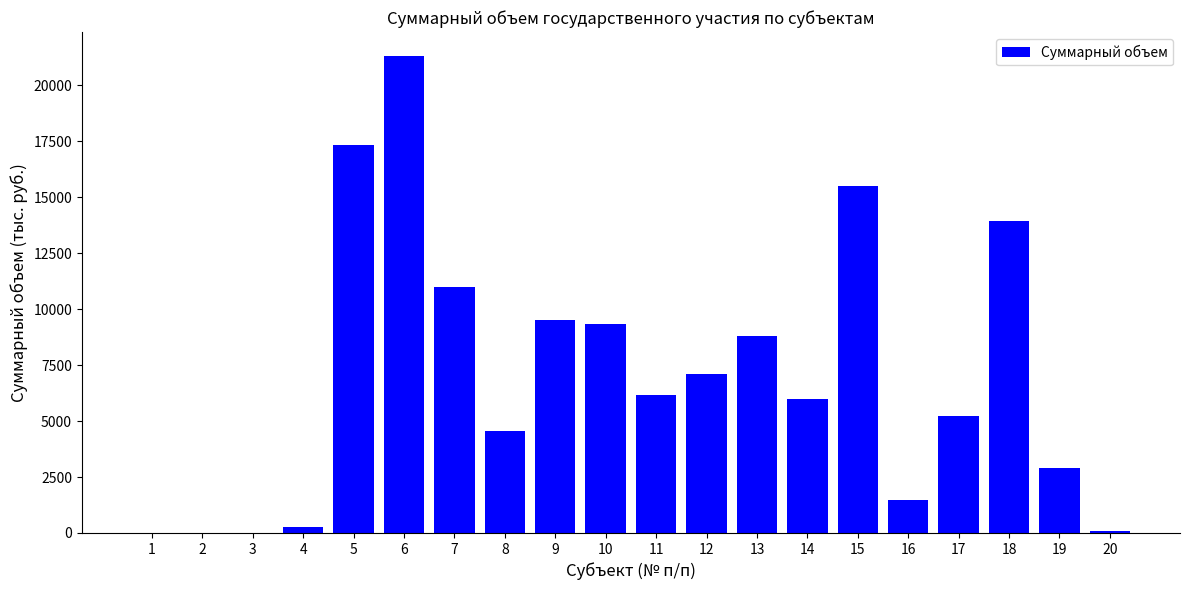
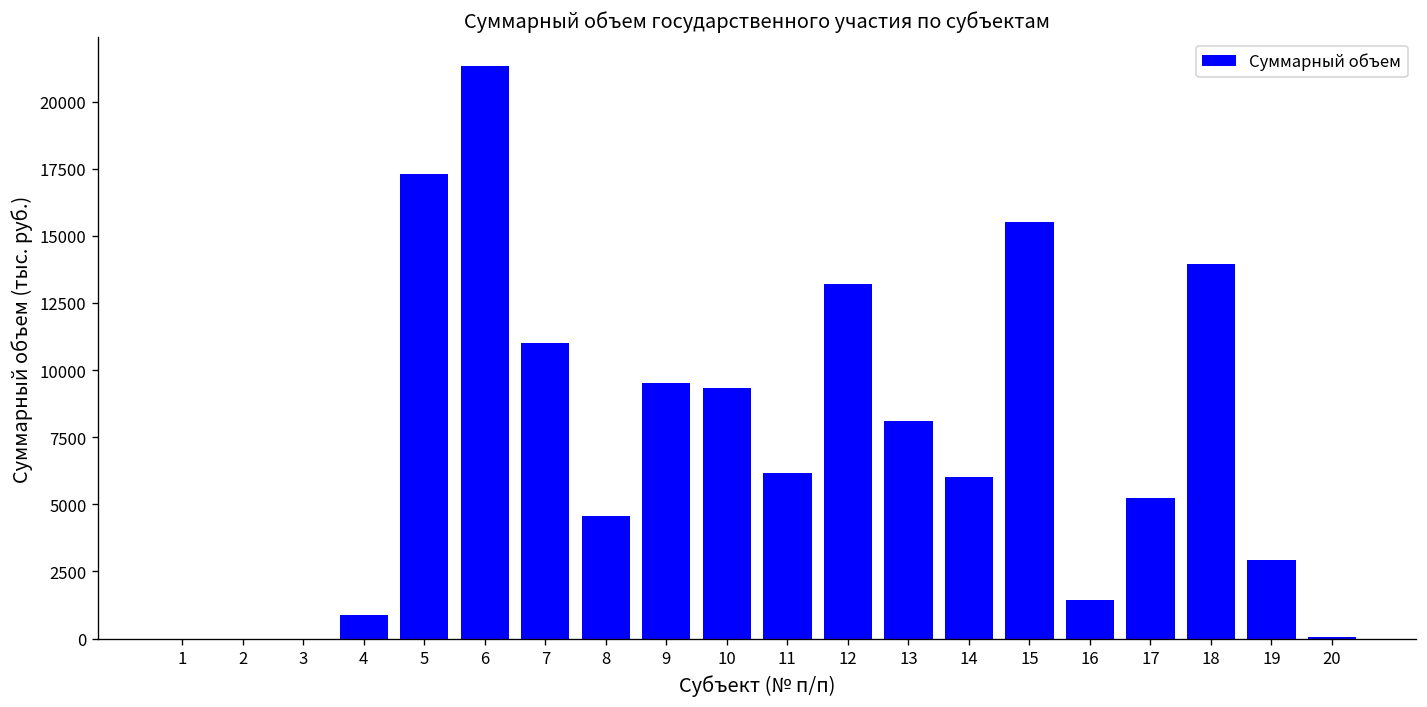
4: 300 -> 900
12: 7100 -> 13200
13: 8800 -> 8100
